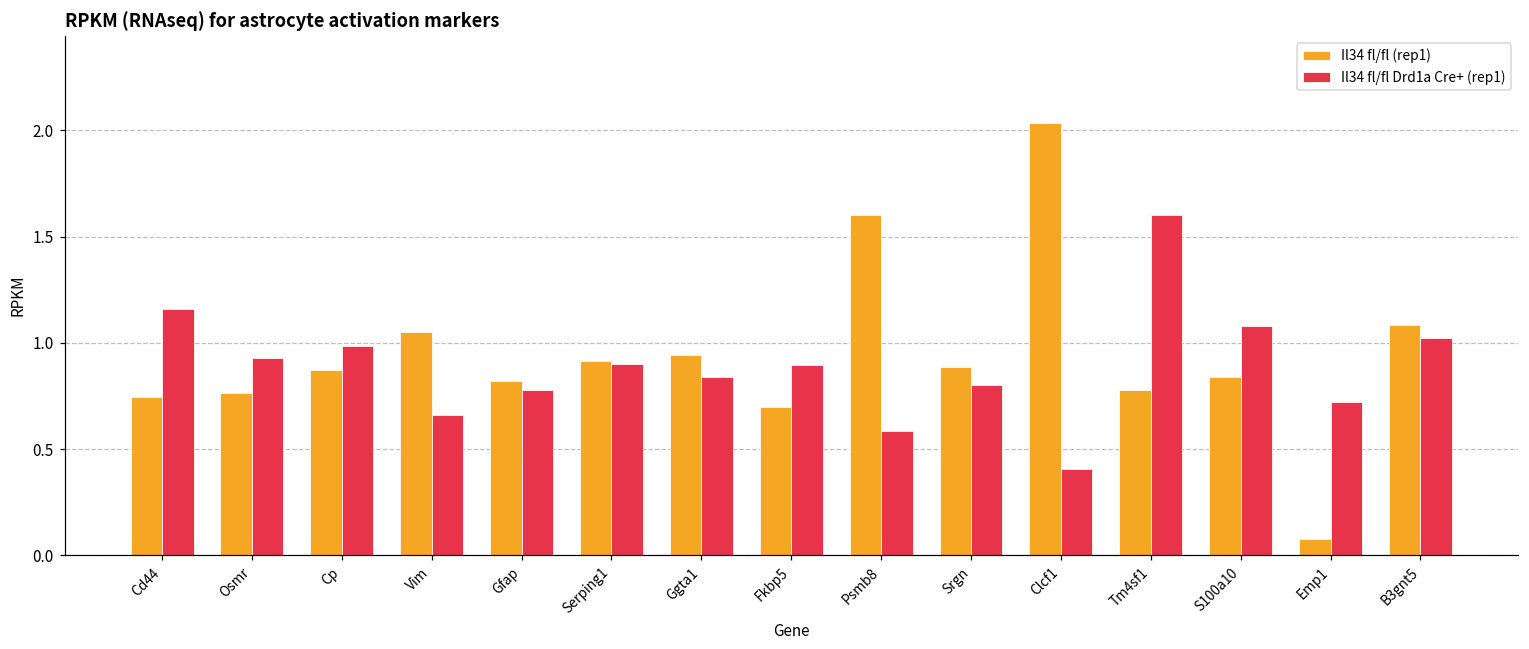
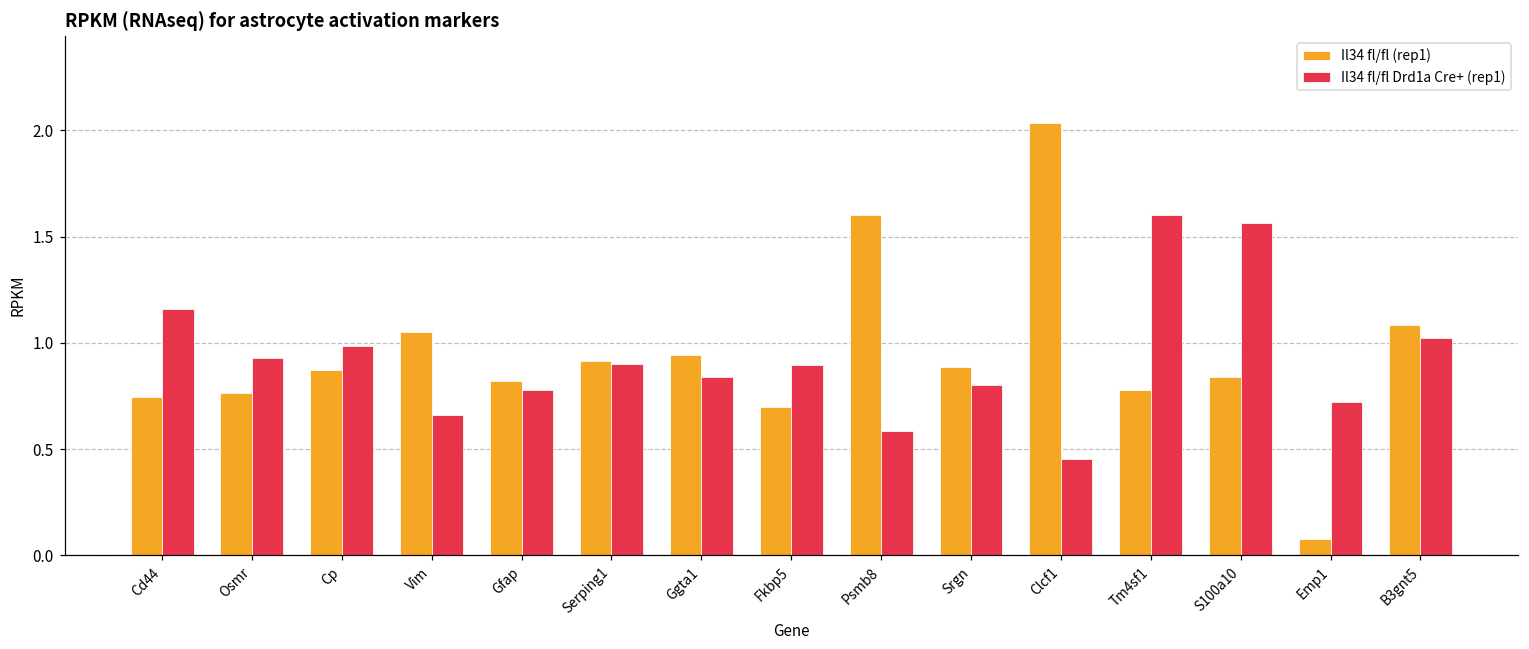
Il34 fl/fl Drd1a Cre+ (rep1), Clcf1: 0.40 -> 0.46
Il34 fl/fl Drd1a Cre+ (rep1), S100a10: 1.08 -> 1.56
